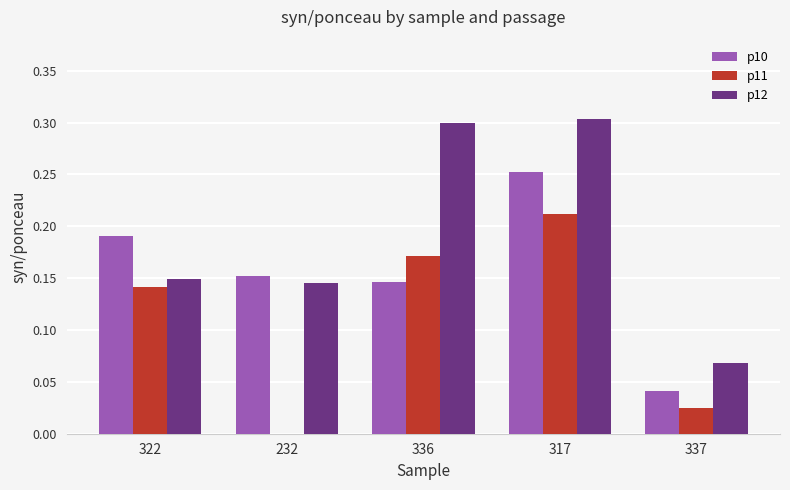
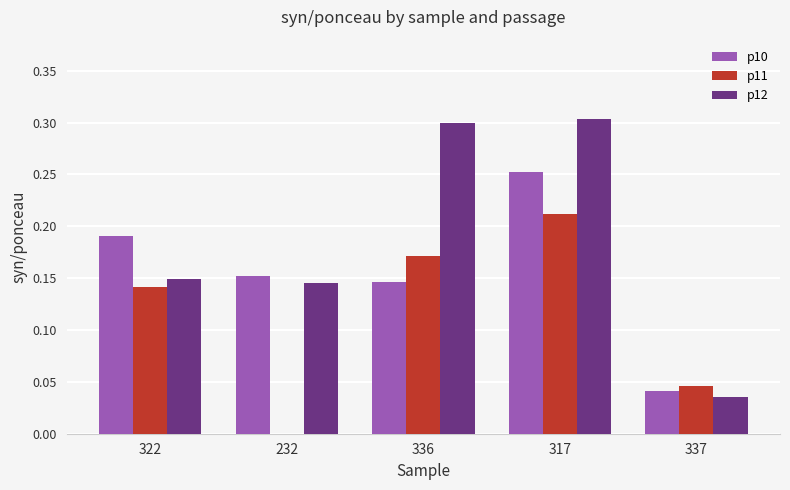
p11, 337: 0.025 -> 0.046
p12, 337: 0.068 -> 0.035
